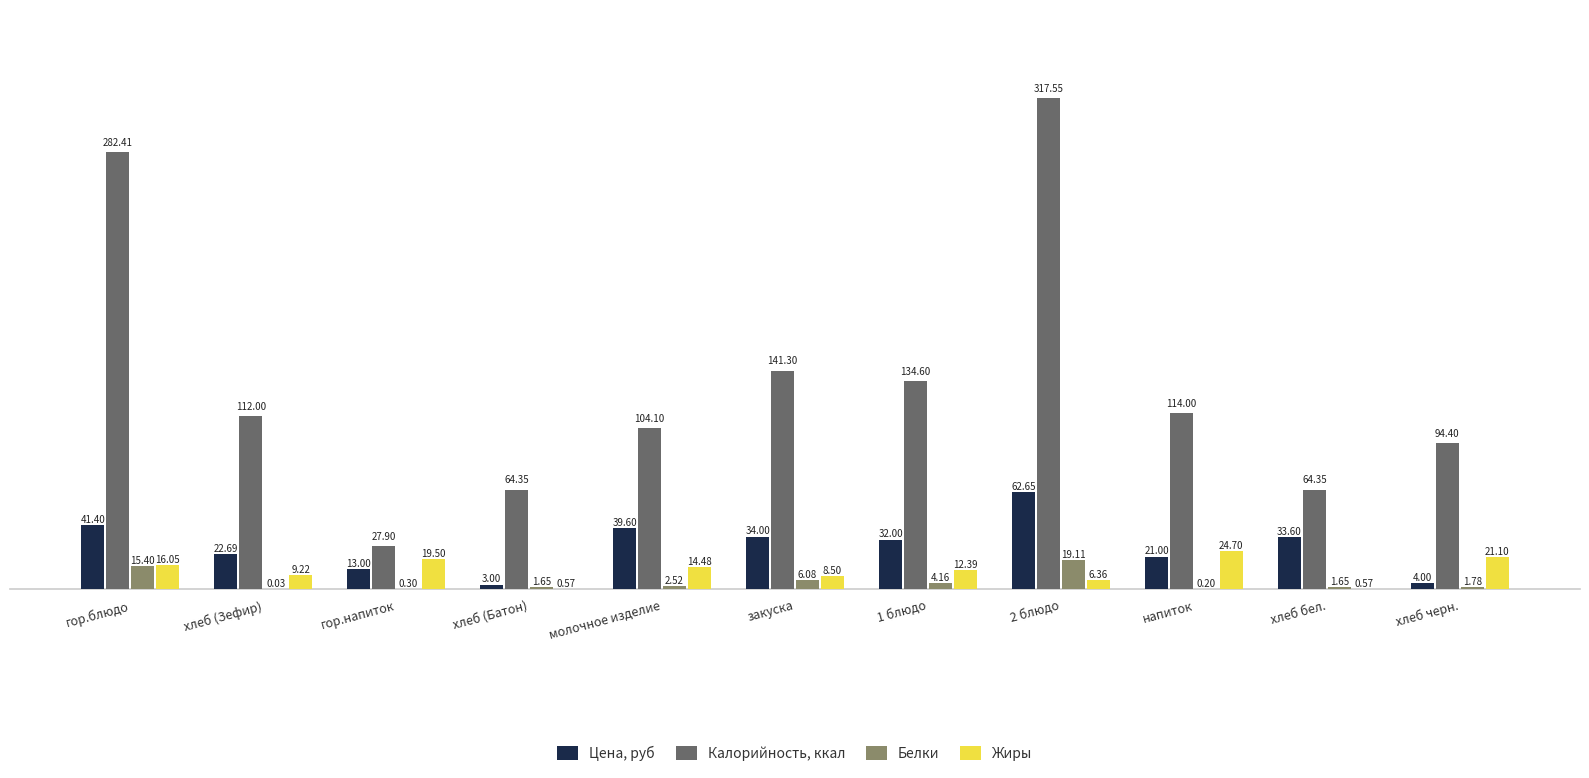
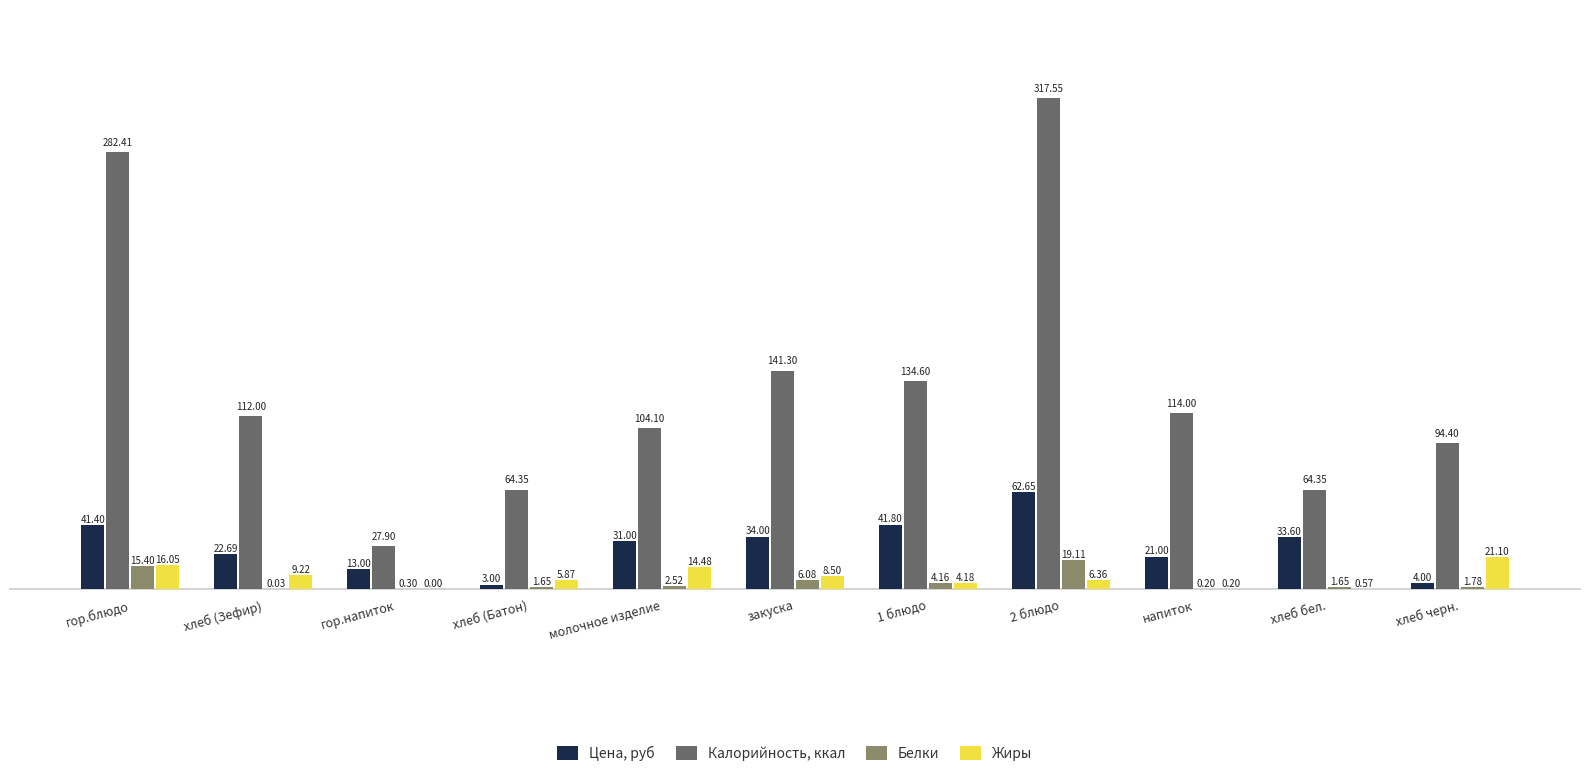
Жиры, гор.напиток: 19.50 -> 0.00
Жиры, хлеб (Батон): 0.57 -> 5.87
Цена, руб, молочное изделие: 39.60 -> 31.00
Цена, руб, 1 блюдо: 32.00 -> 41.80
Жиры, 1 блюдо: 12.39 -> 4.18
Жиры, напиток: 24.70 -> 0.20
